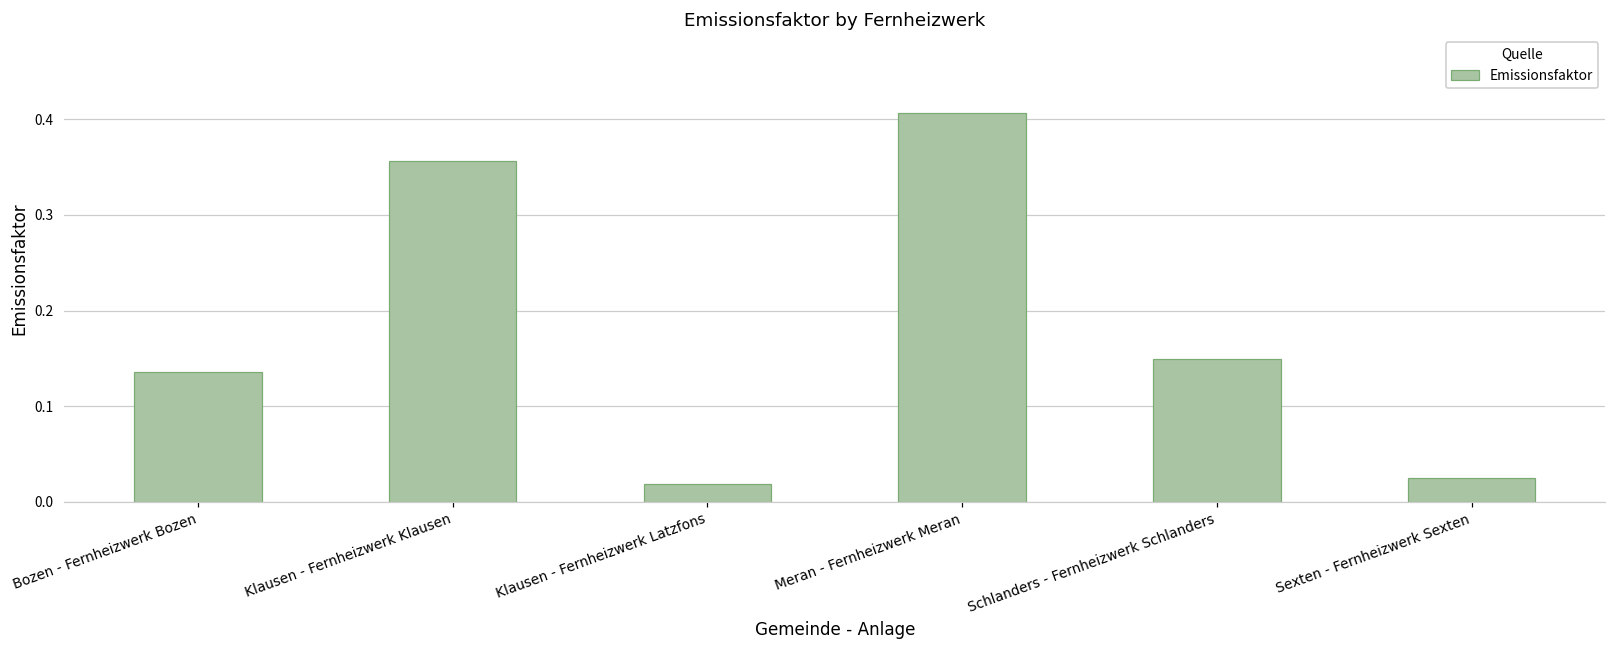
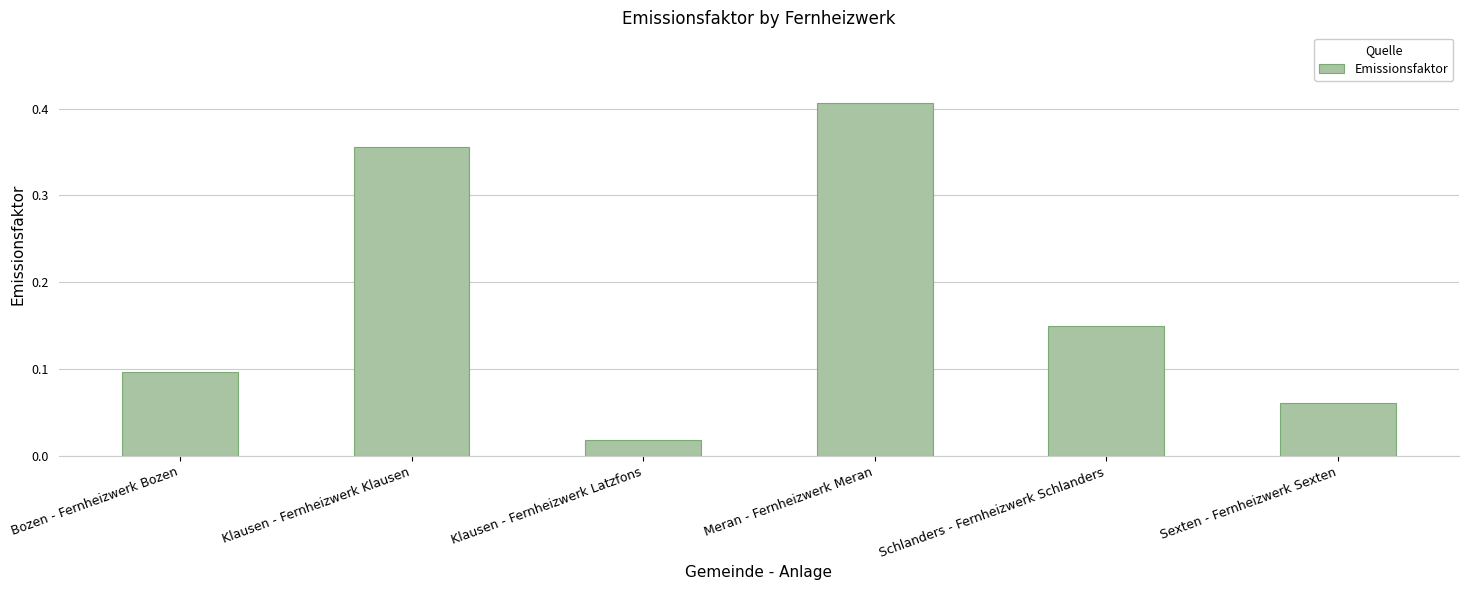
Bozen - Fernheizwerk Bozen: 0.14 -> 0.10
Sexten - Fernheizwerk Sexten: 0.02 -> 0.06
